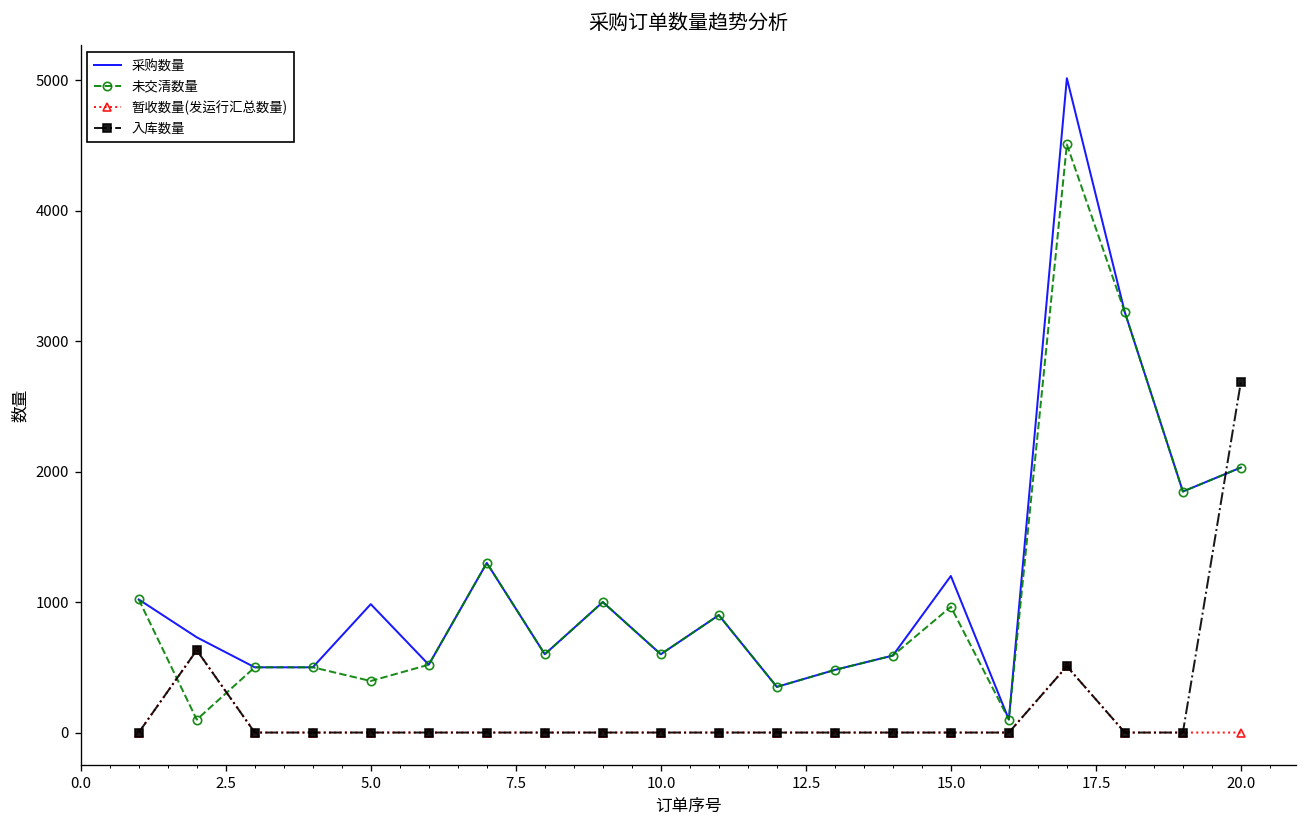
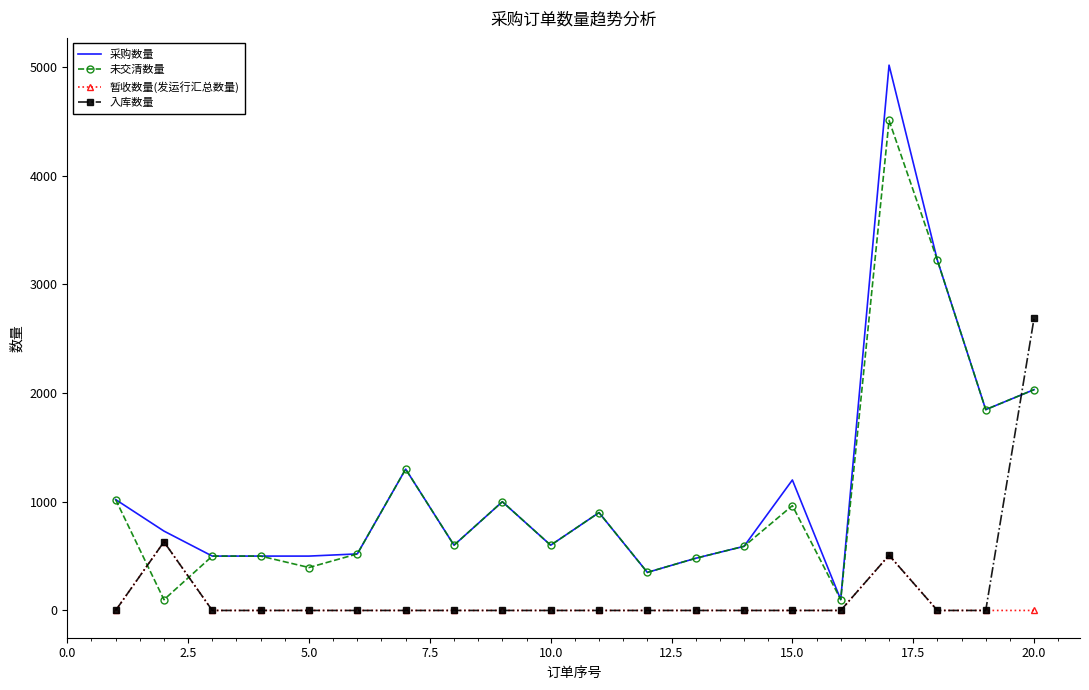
采购数量, 5.0: 980 -> 500
